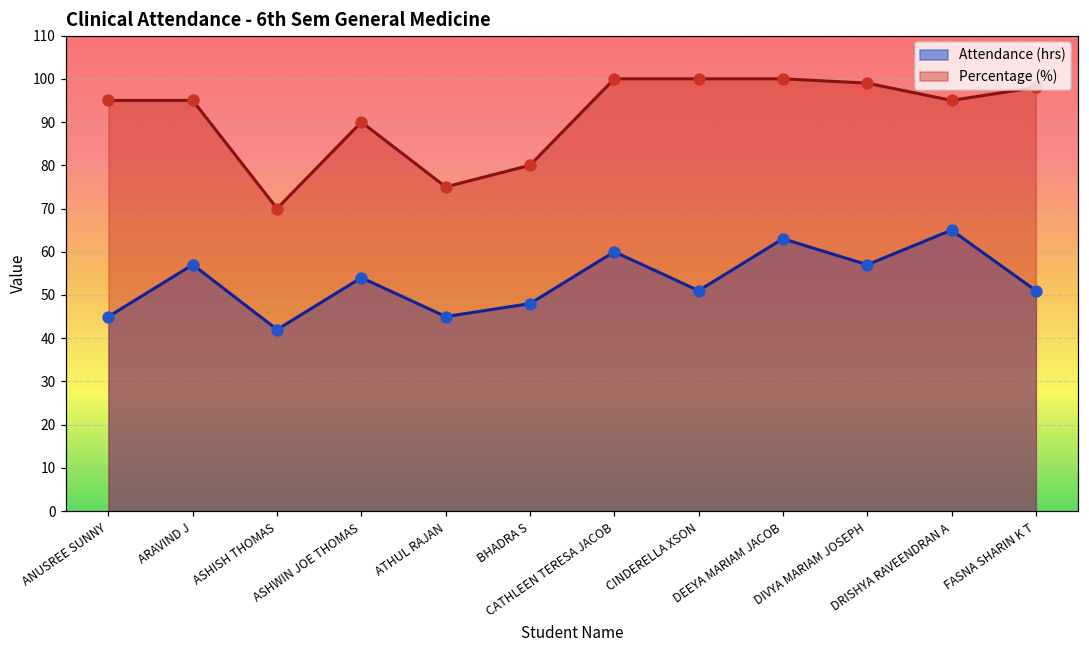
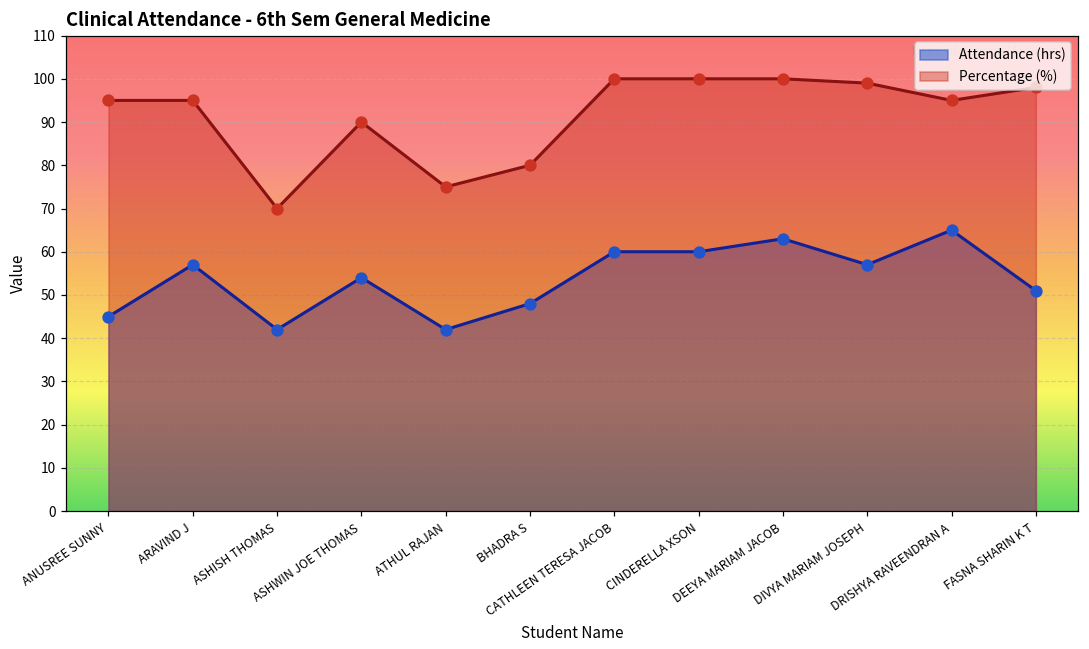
Attendance (hrs), ATHUL RAJAN: 45 -> 42
Attendance (hrs), CINDERELLA XSON: 51 -> 60
